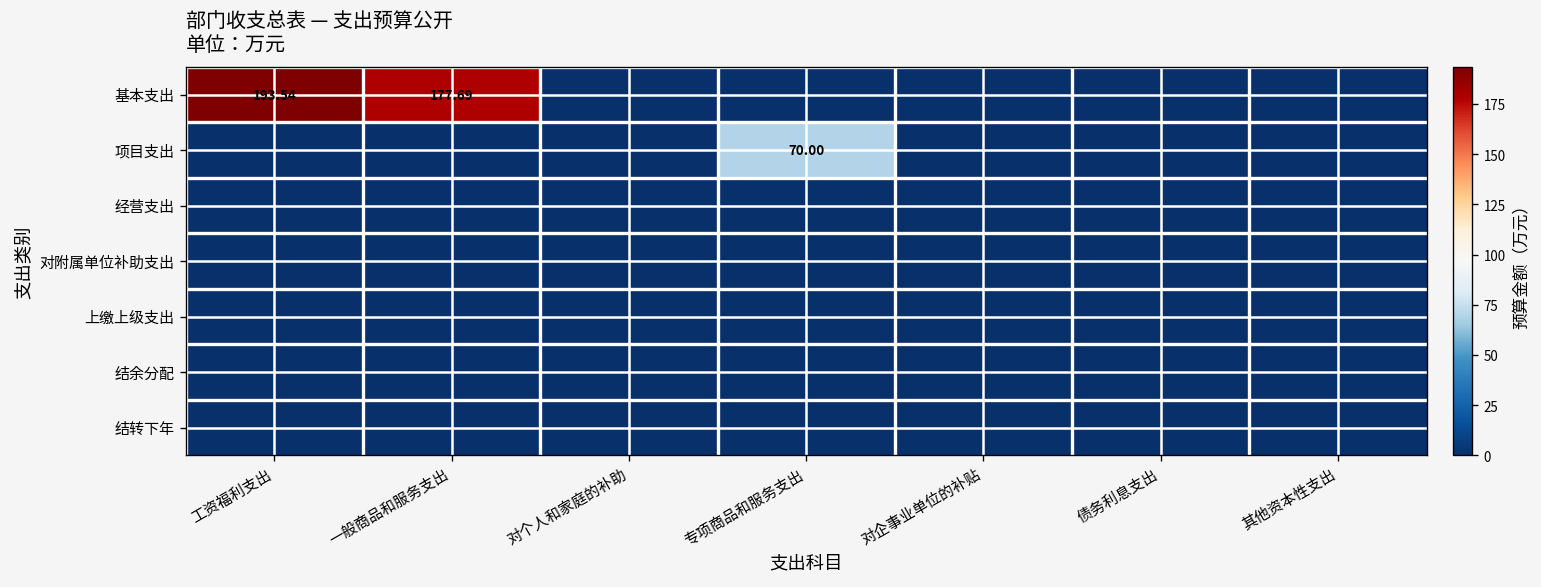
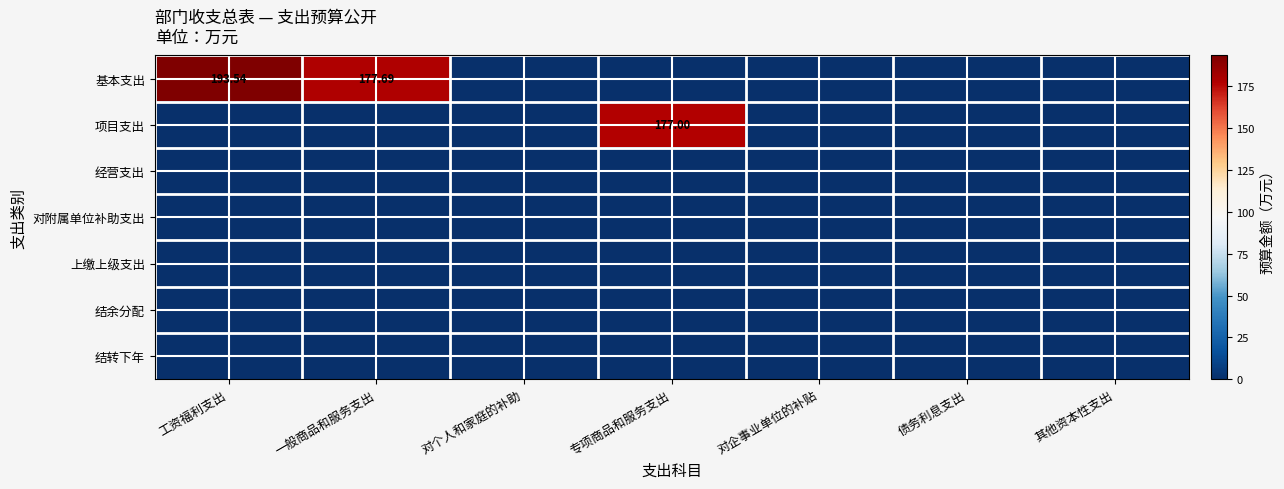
项目支出, 专项商品和服务支出: 70.00 -> 177.00
